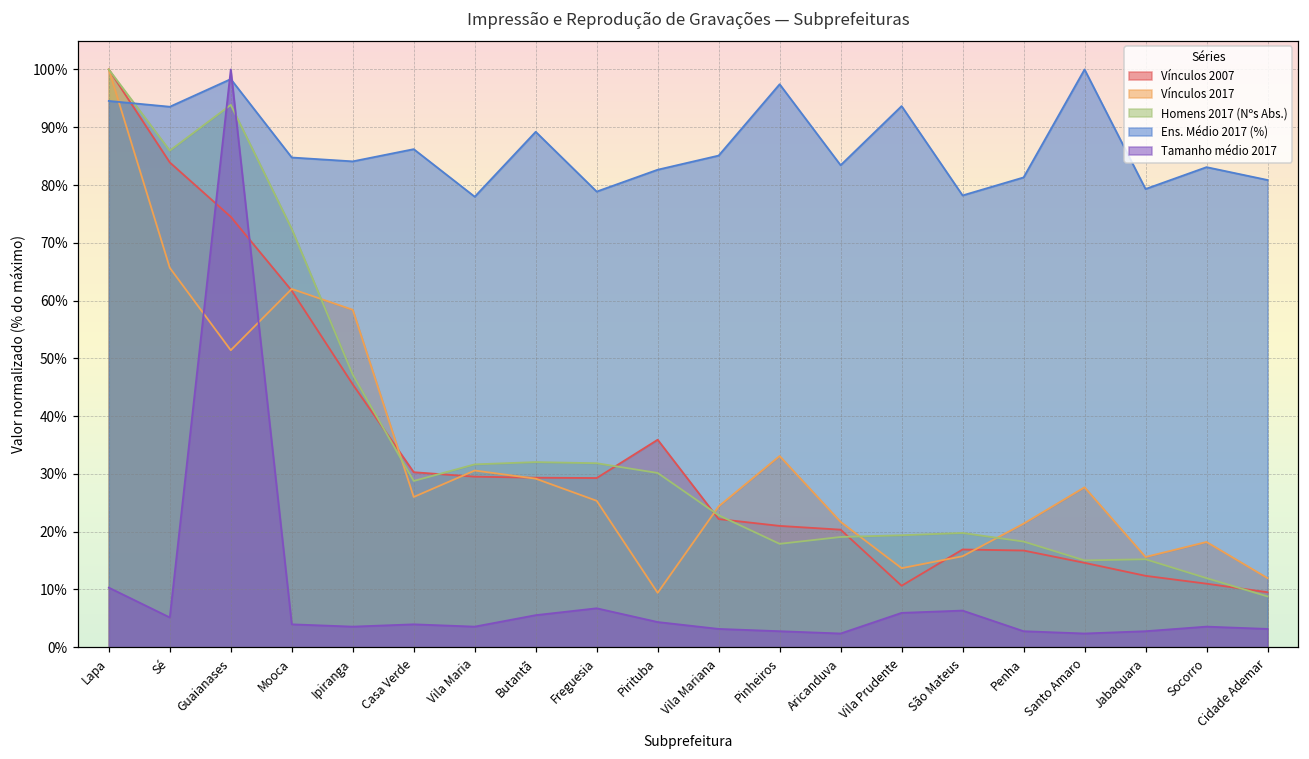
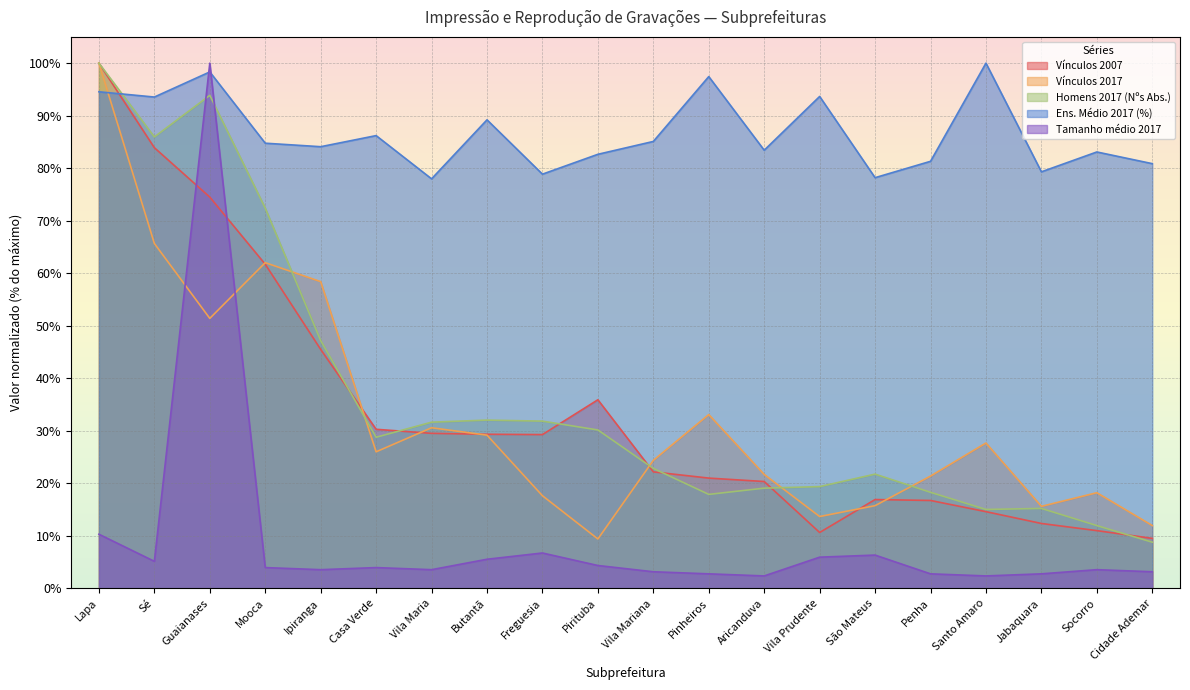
Vínculos 2017, Freguesia: 25% -> 18%
Homens 2017 (Nºs Abs.), São Mateus: 20% -> 22%
